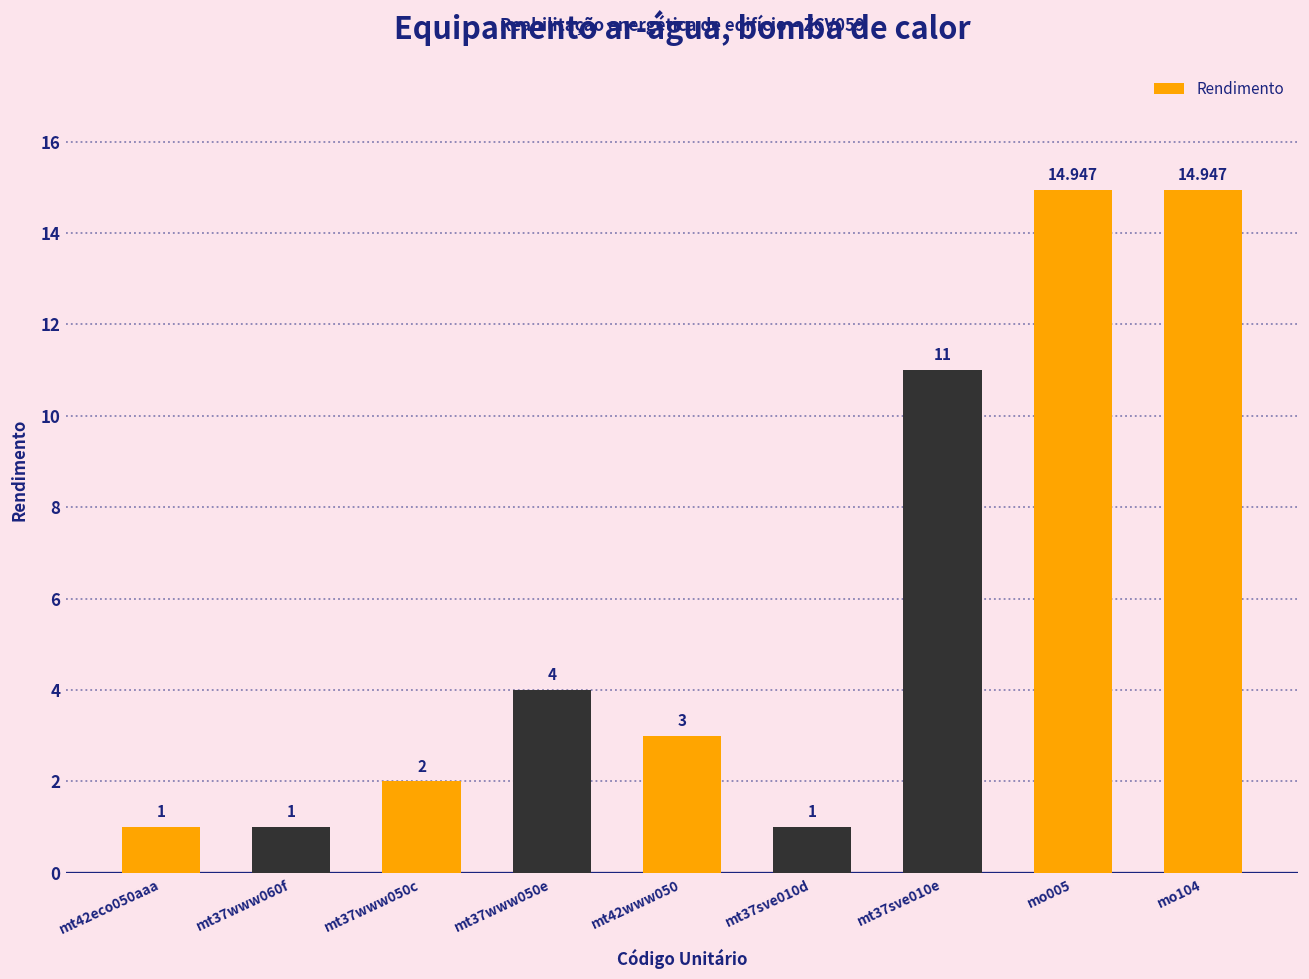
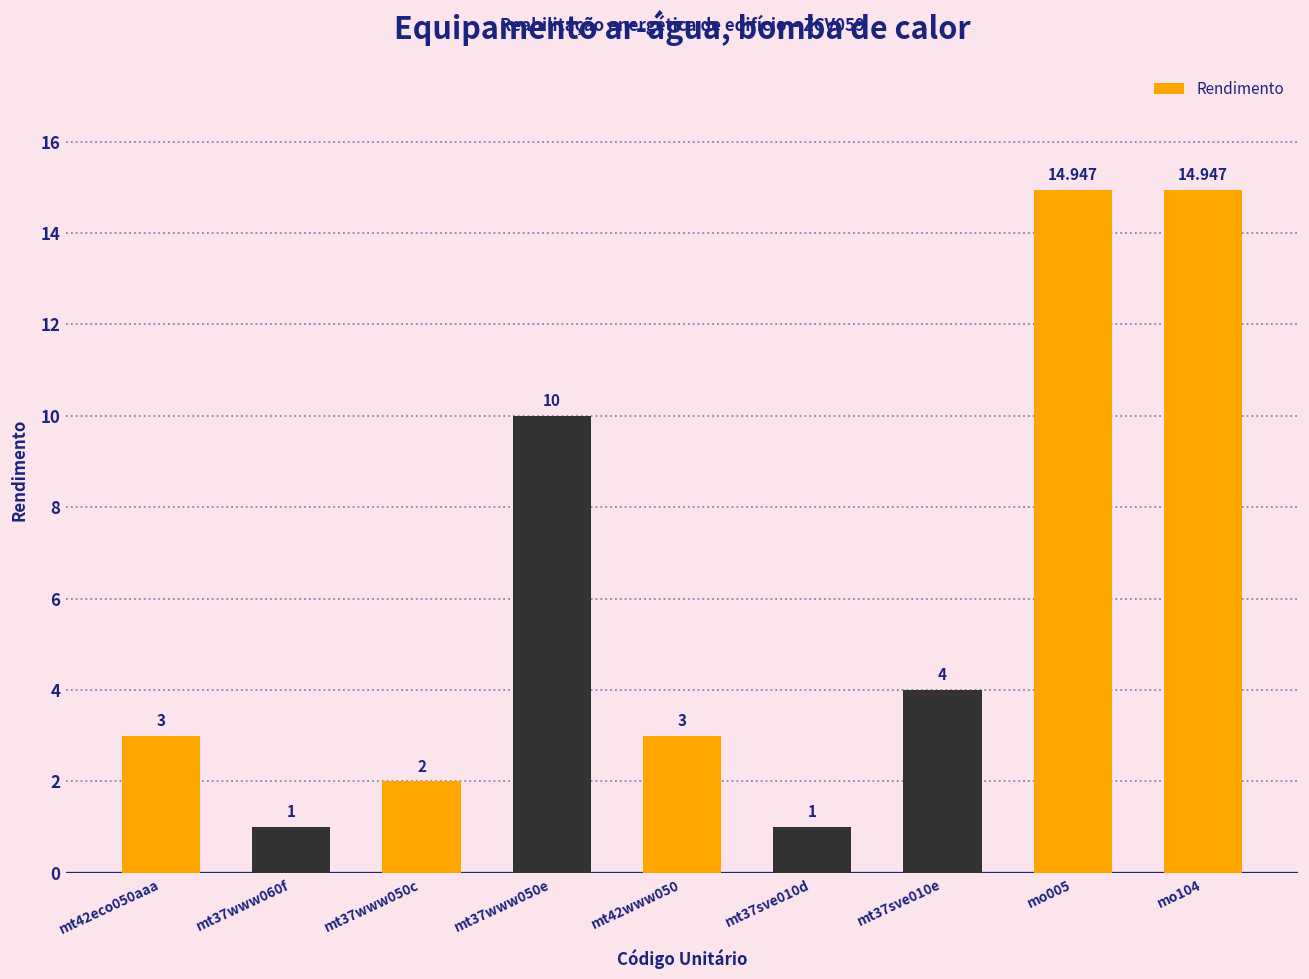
mt42eco050aaa: 1 -> 3
mt37www050e: 4 -> 10
mt37sve010e: 11 -> 4
